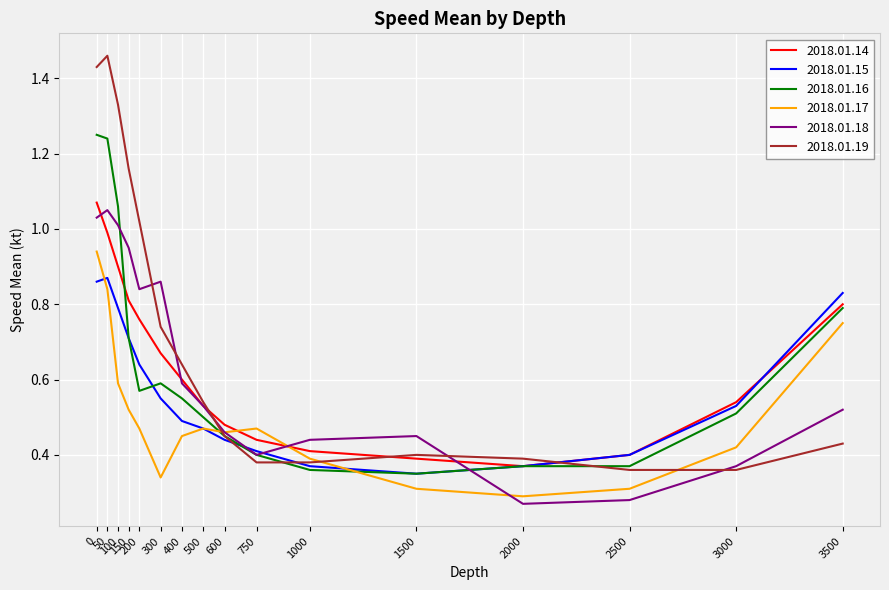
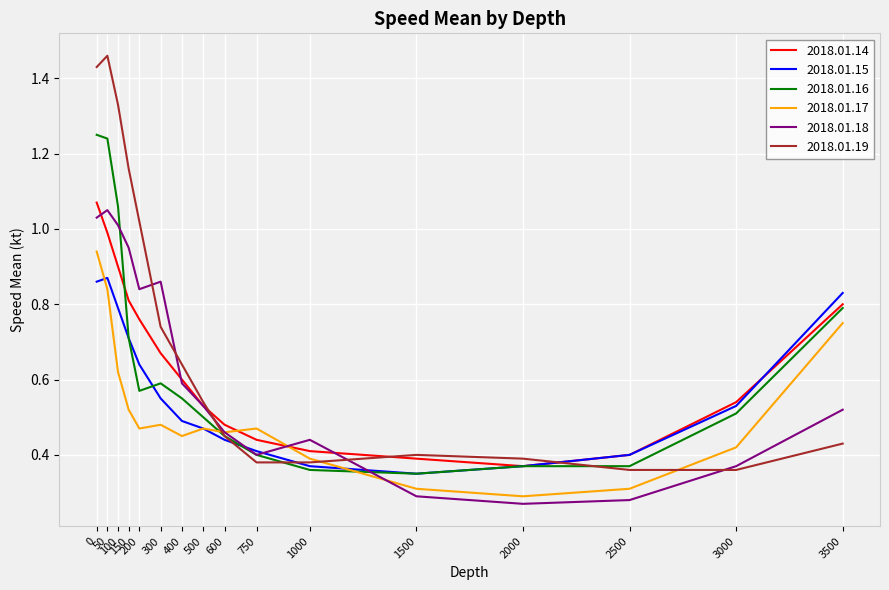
2018.01.17, 100: 0.59 -> 0.62
2018.01.17, 300: 0.34 -> 0.48
2018.01.18, 1500: 0.45 -> 0.29
